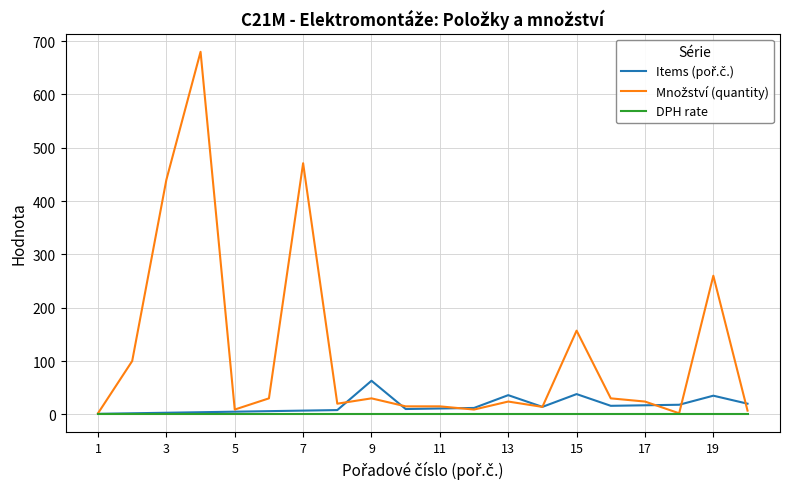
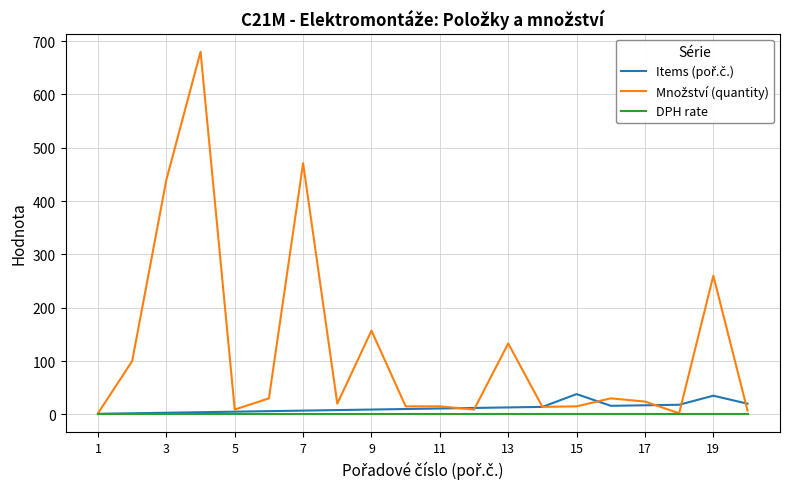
Items (poř.č.), 9: 60 -> 10
Množství (quantity), 9: 30 -> 160
Items (poř.č.), 13: 40 -> 10
Množství (quantity), 13: 20 -> 130
Množství (quantity), 15: 160 -> 20
